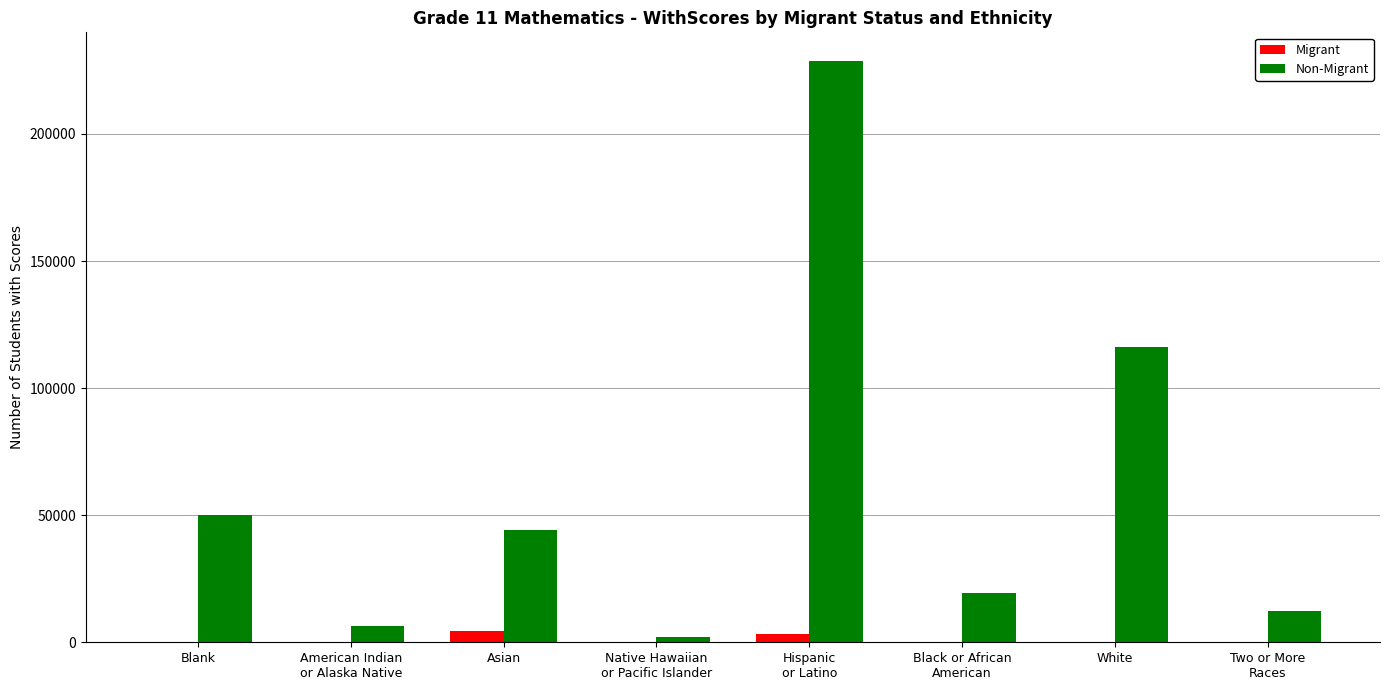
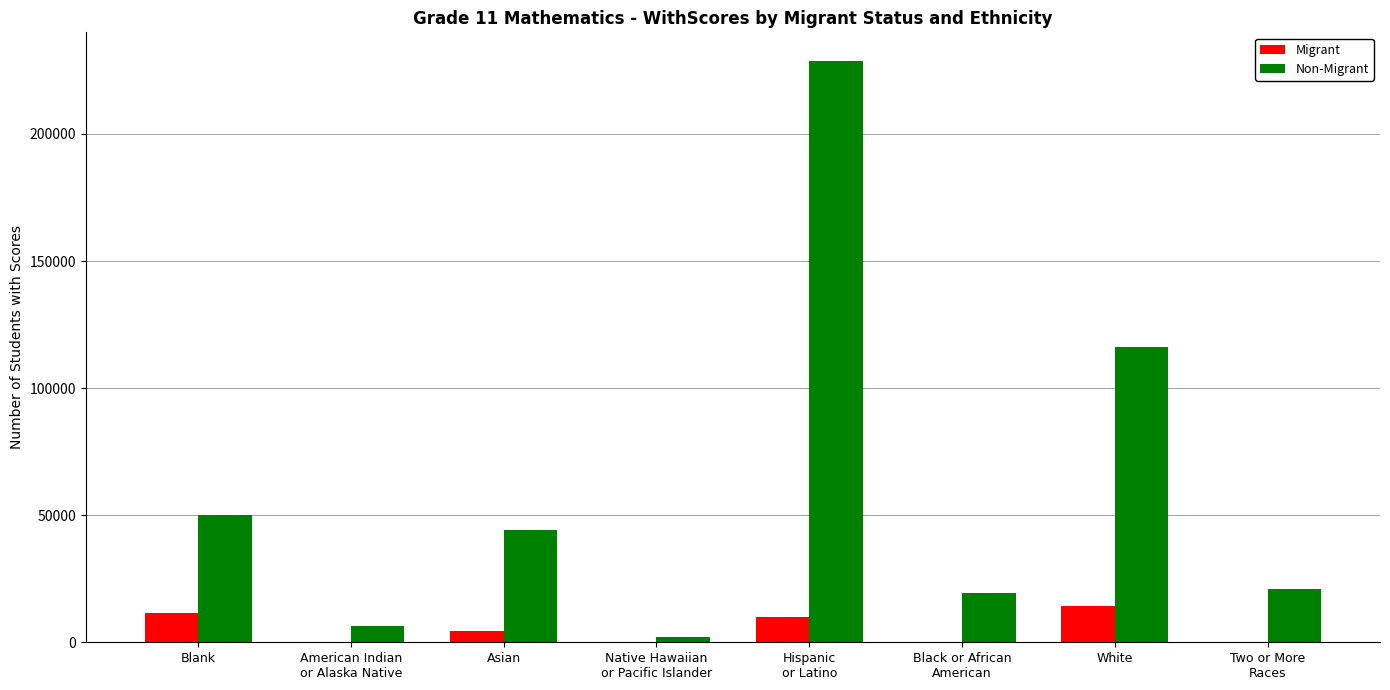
Migrant, Blank: 0 -> 11000
Migrant, Hispanic or Latino: 3000 -> 10000
Migrant, White: 0 -> 14000
Non-Migrant, Two or More Races: 12000 -> 21000
